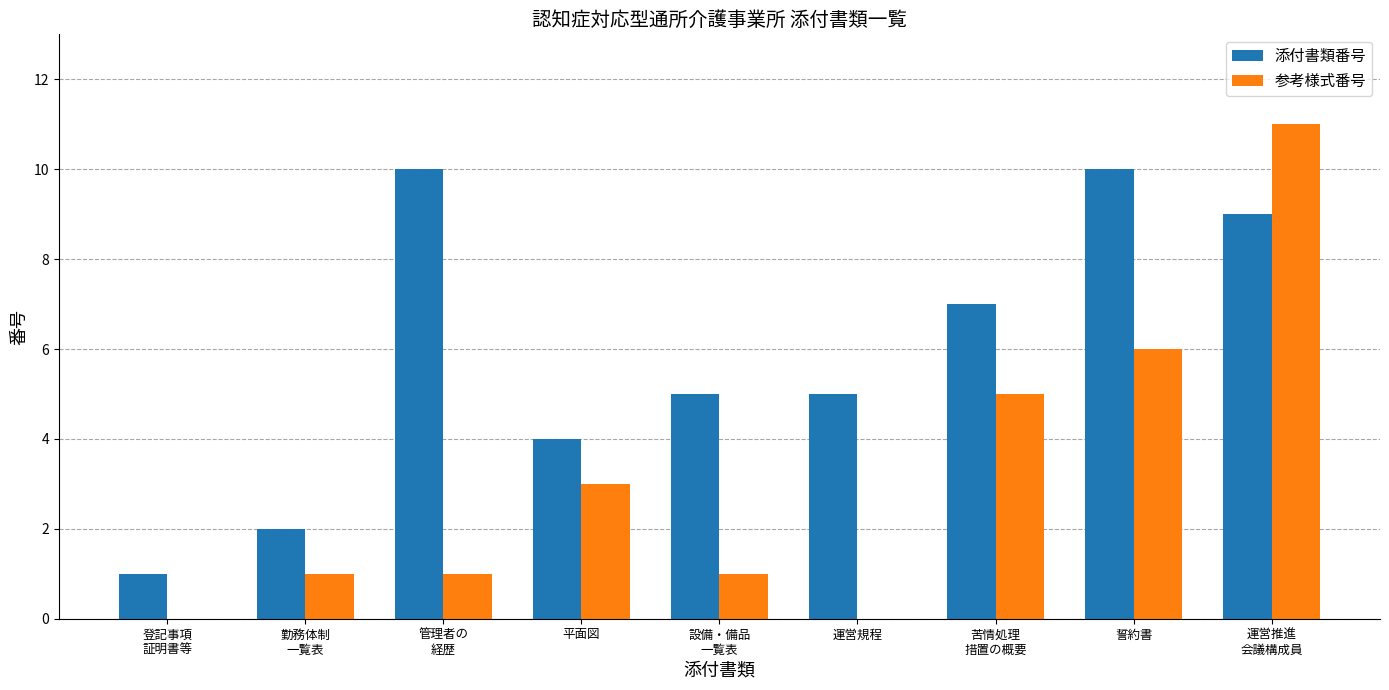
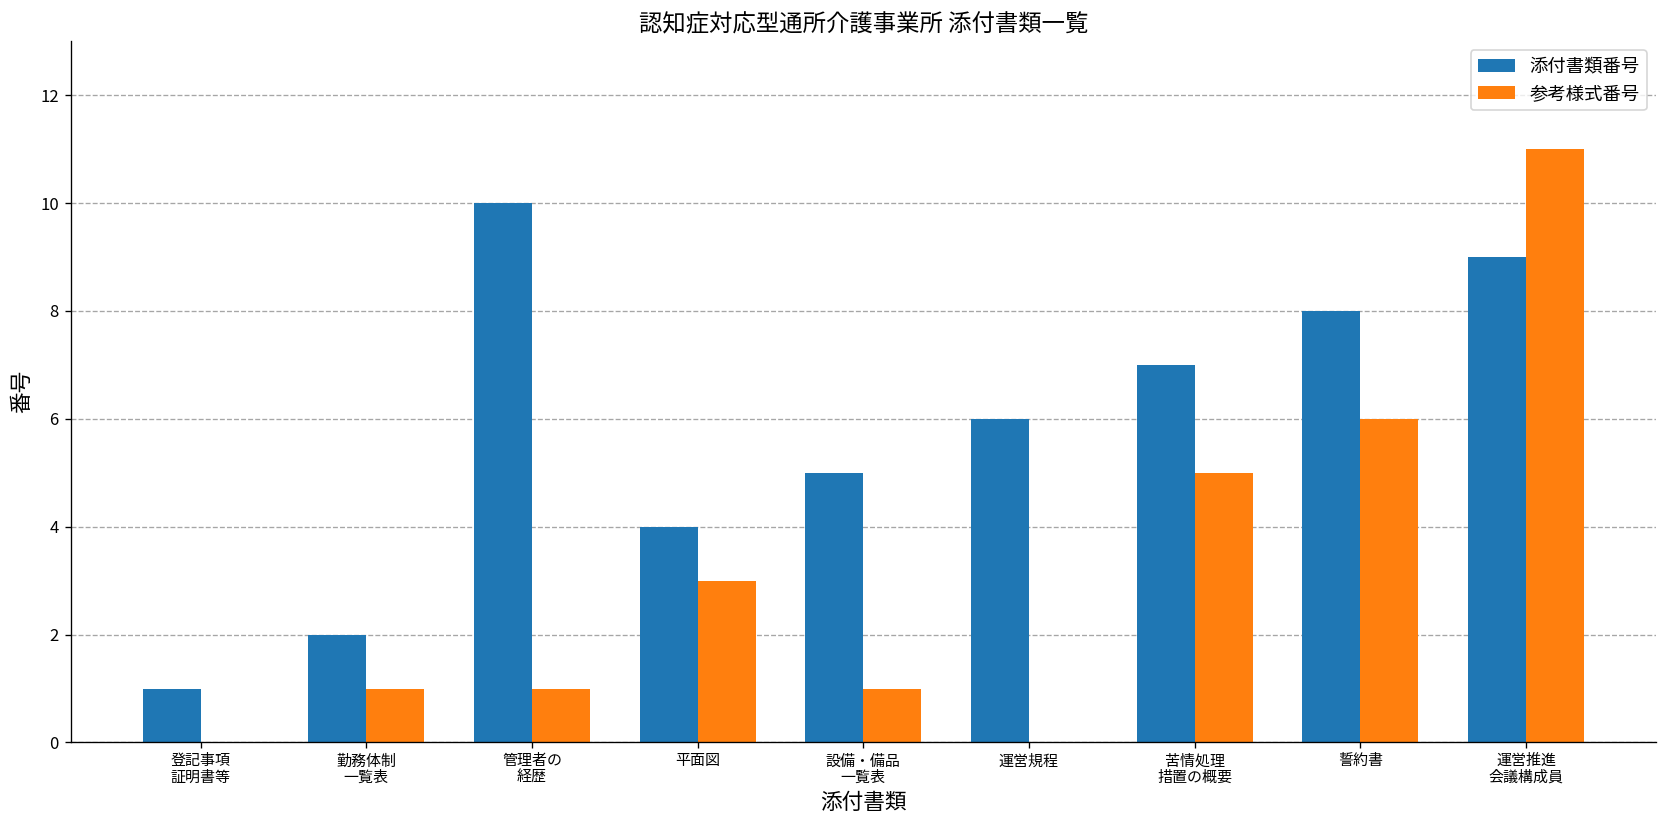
添付書類番号, 運営規程: 5 -> 6
添付書類番号, 誓約書: 10 -> 8
